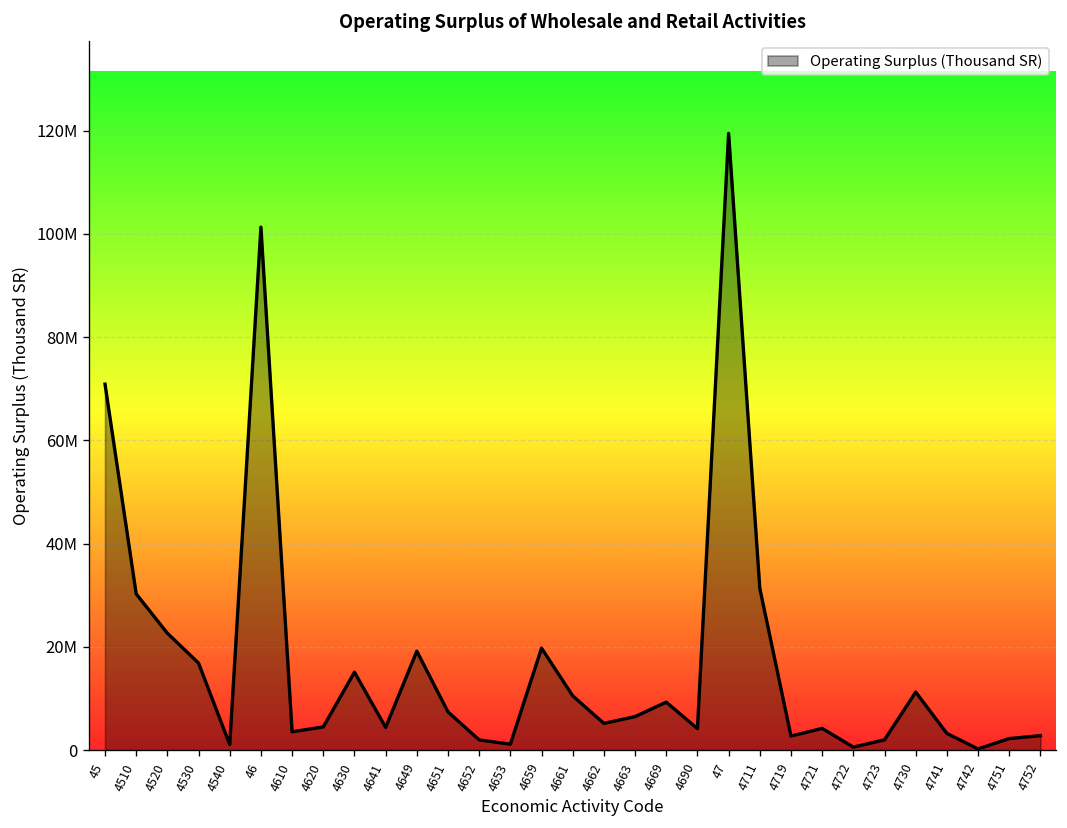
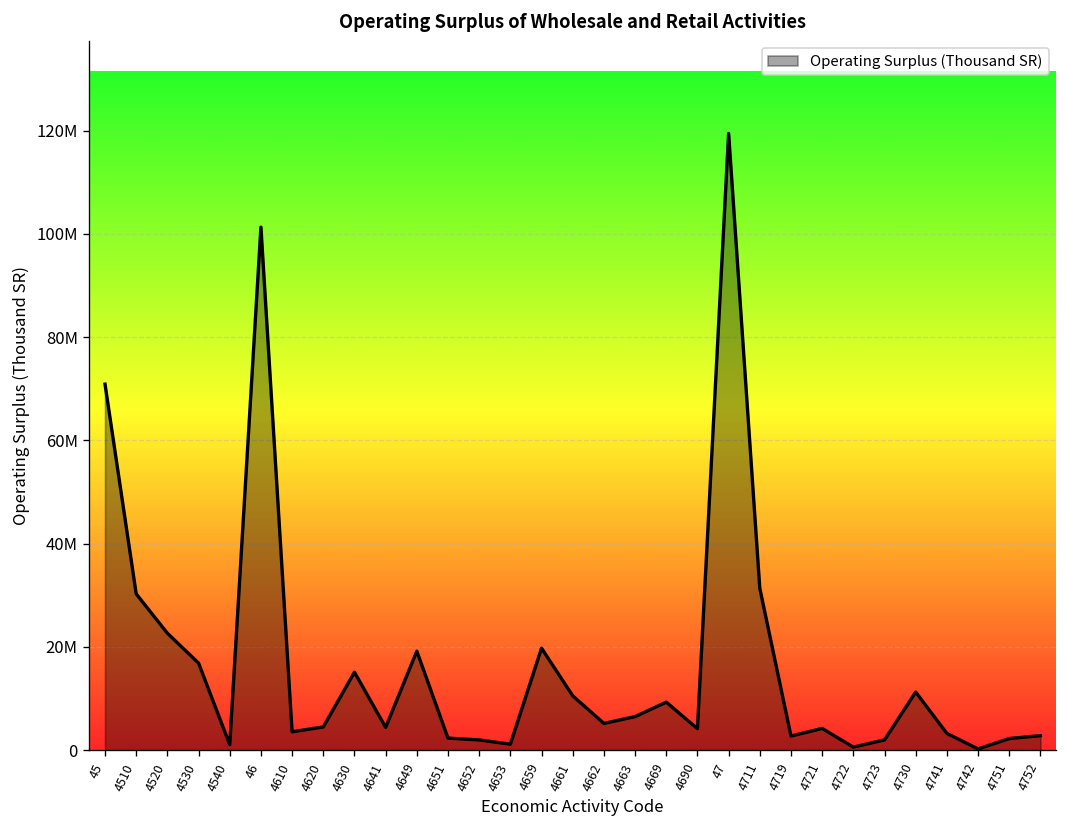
4651: 7000000 -> 2000000
